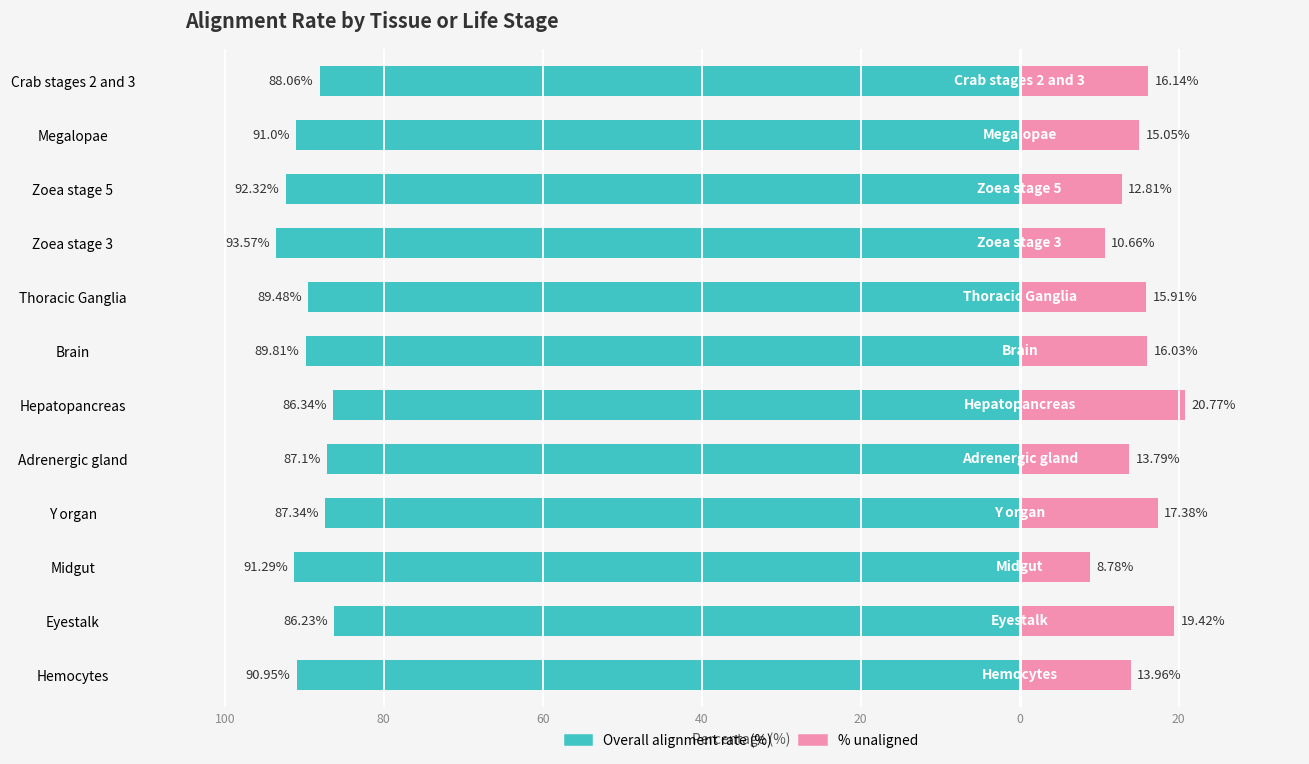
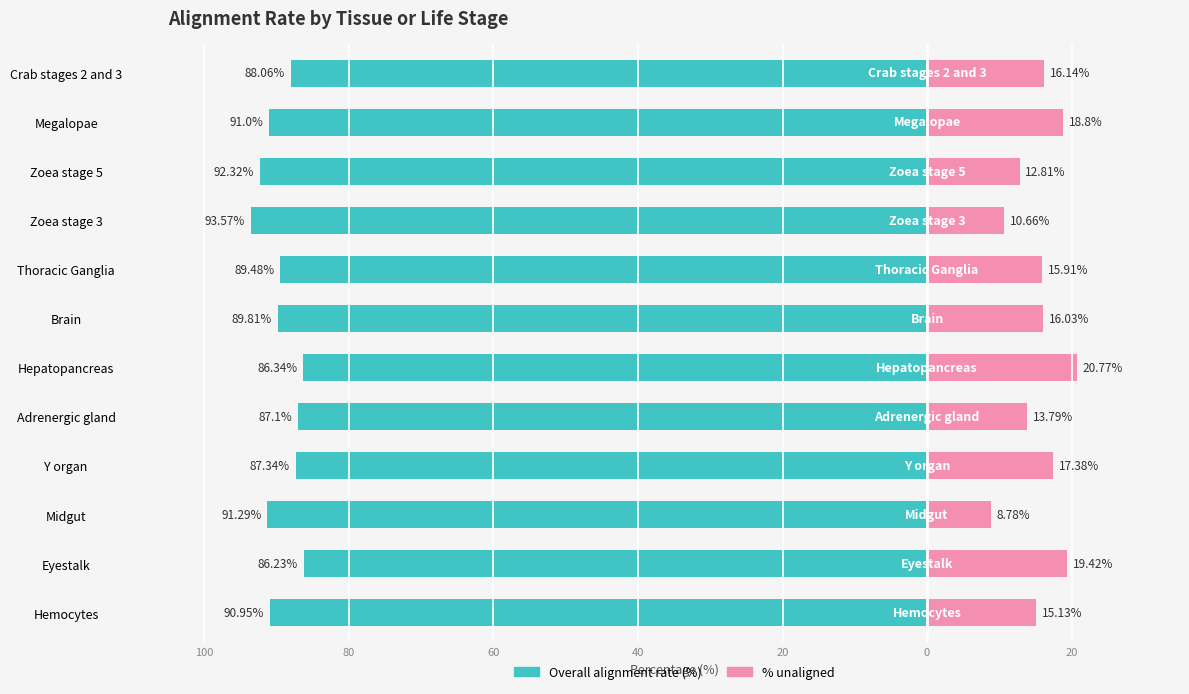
% unaligned, Megalopae: 15.05% -> 18.8%
% unaligned, Hemocytes: 13.96% -> 15.13%
